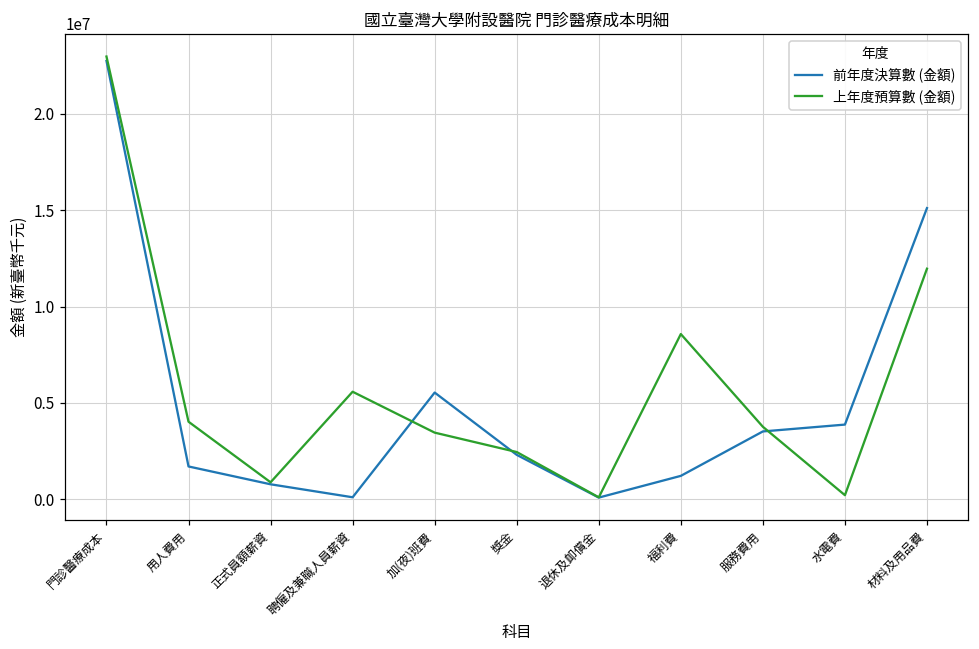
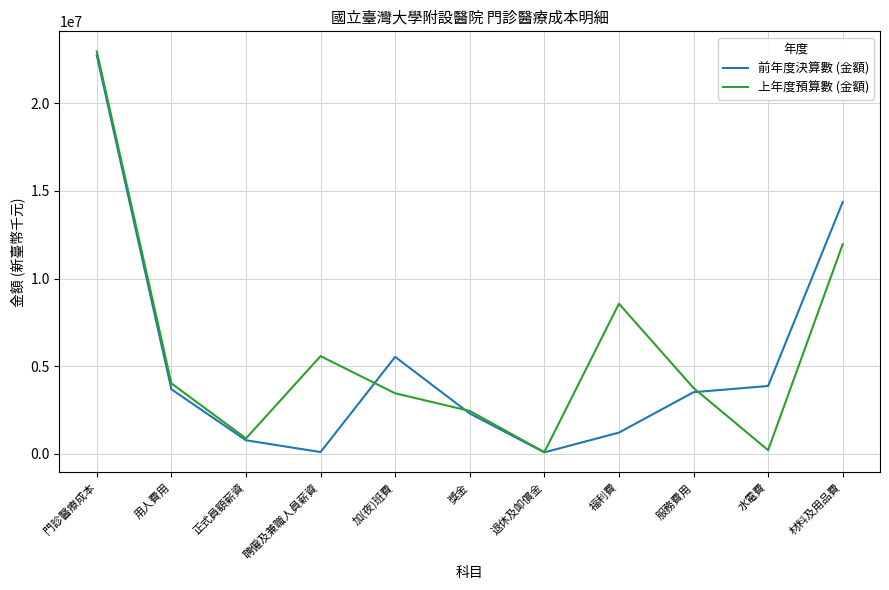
前年度決算數 (金額), 用人費用: 1700000 -> 3700000
前年度決算數 (金額), 材料及用品費: 15100000 -> 14400000
